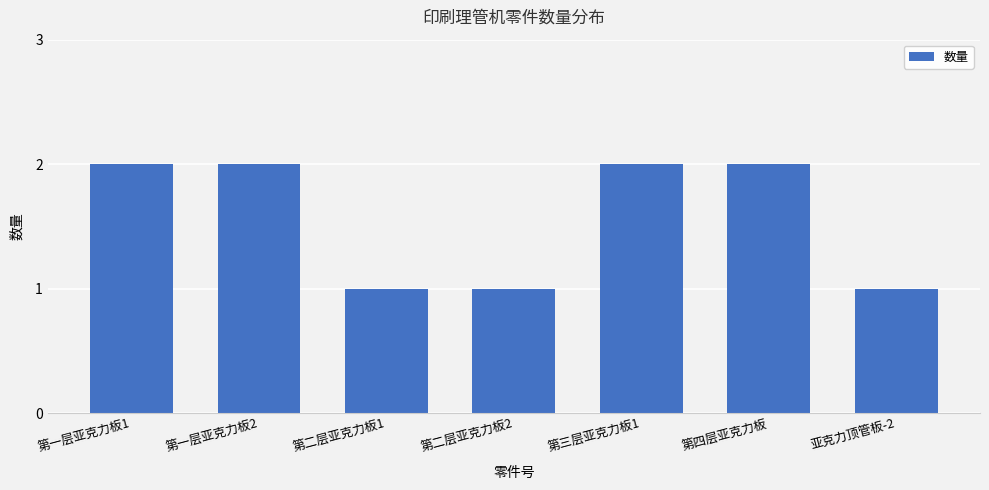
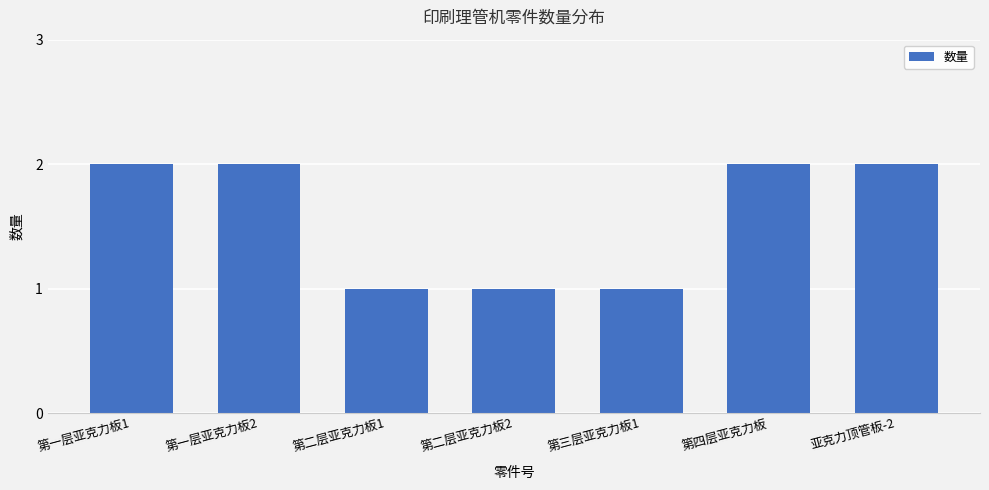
第三层亚克力板1: 2 -> 1
亚克力顶管板-2: 1 -> 2
